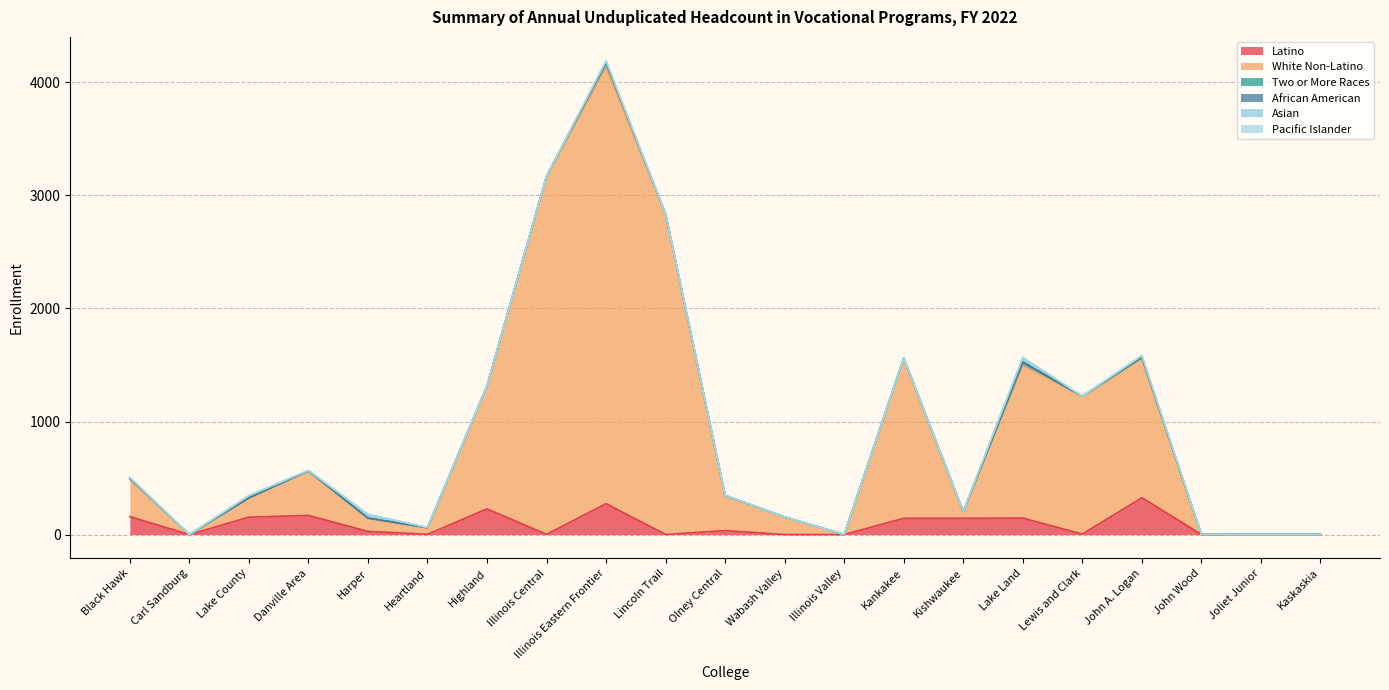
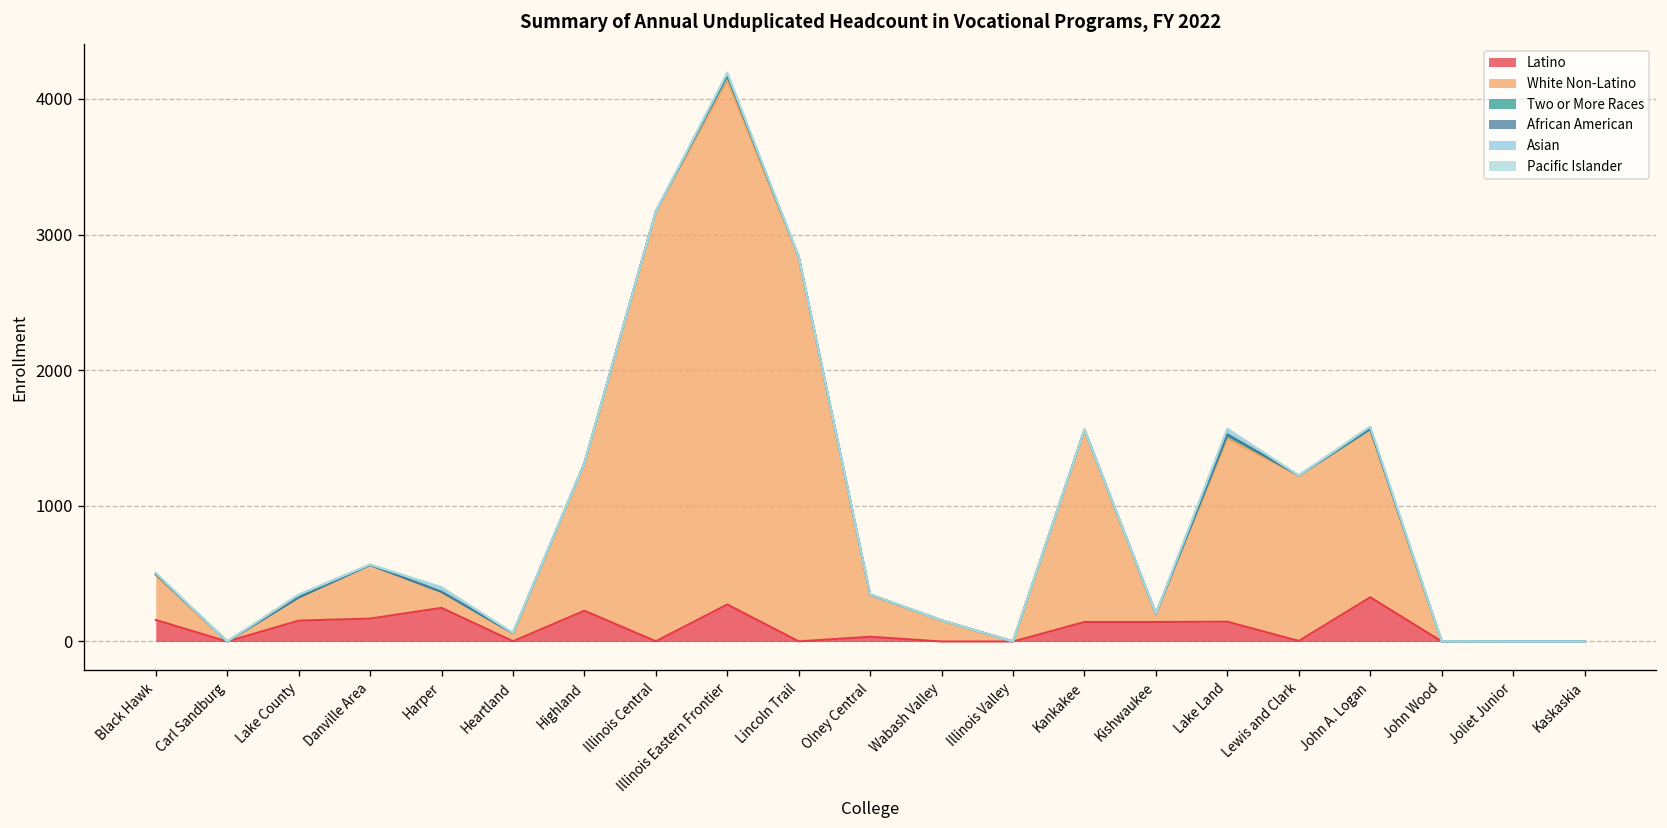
Latino, Harper: 30 -> 250
